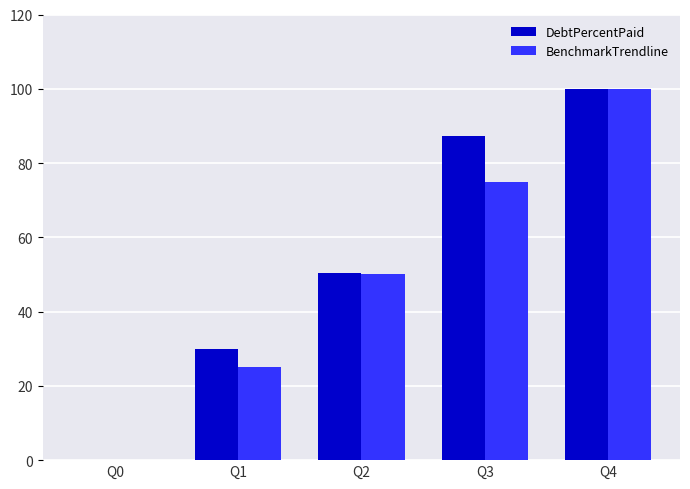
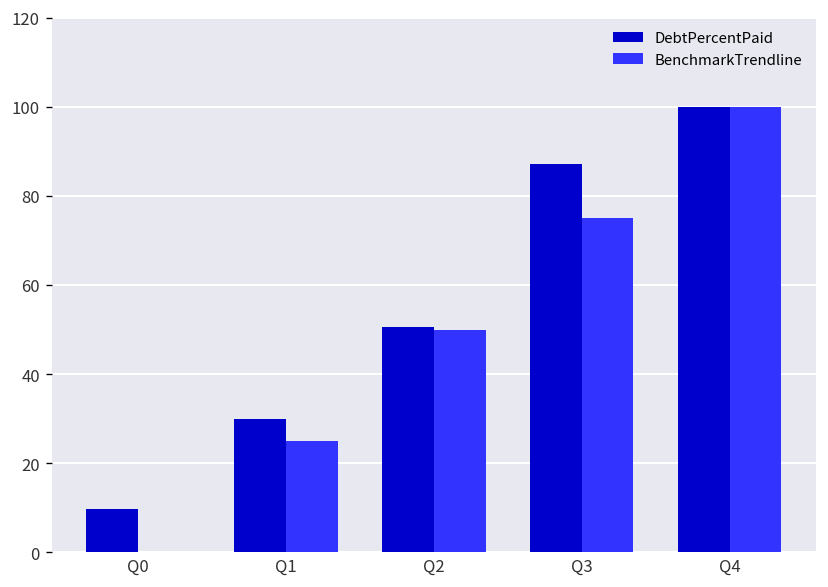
DebtPercentPaid, Q0: 0 -> 10
